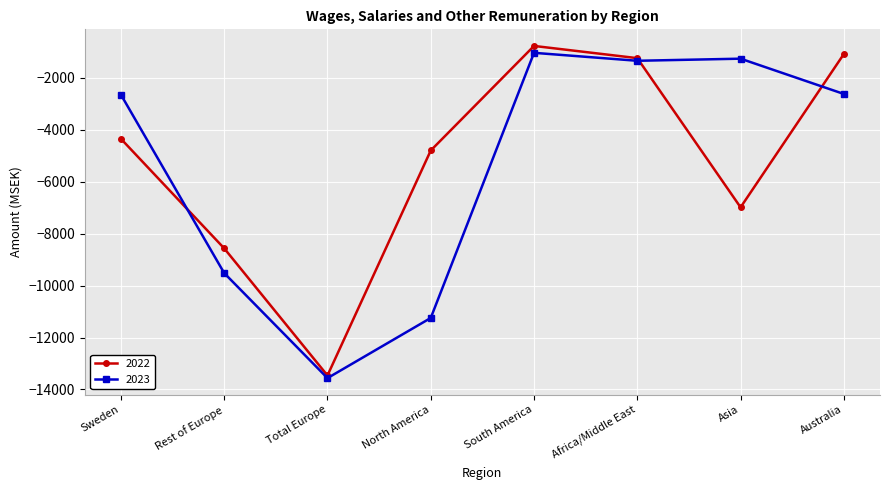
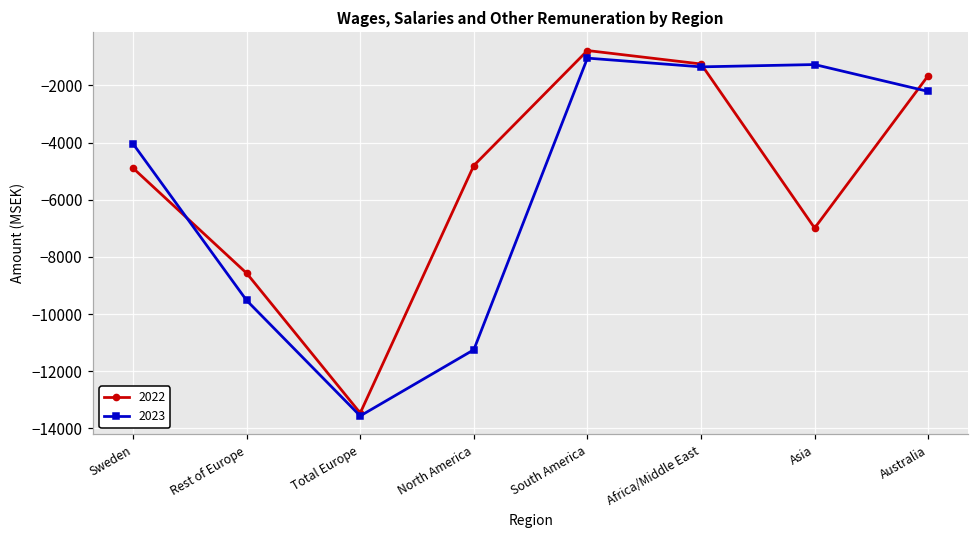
2022, Sweden: -4400 -> -4900
2023, Sweden: -2700 -> -4000
2022, Australia: -1100 -> -1700
2023, Australia: -2600 -> -2200
